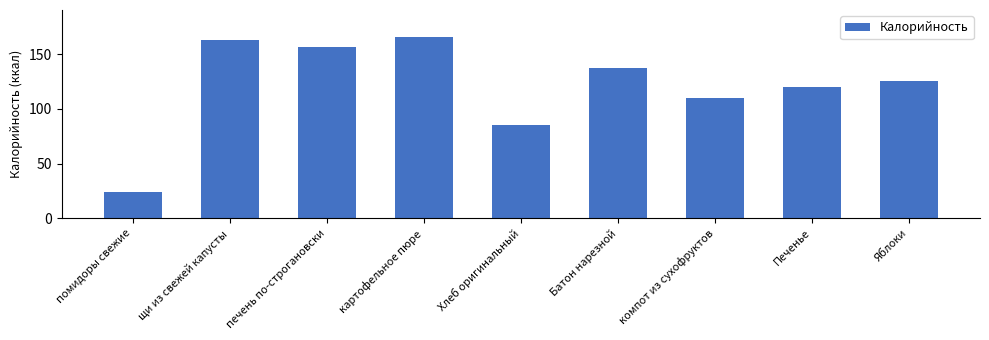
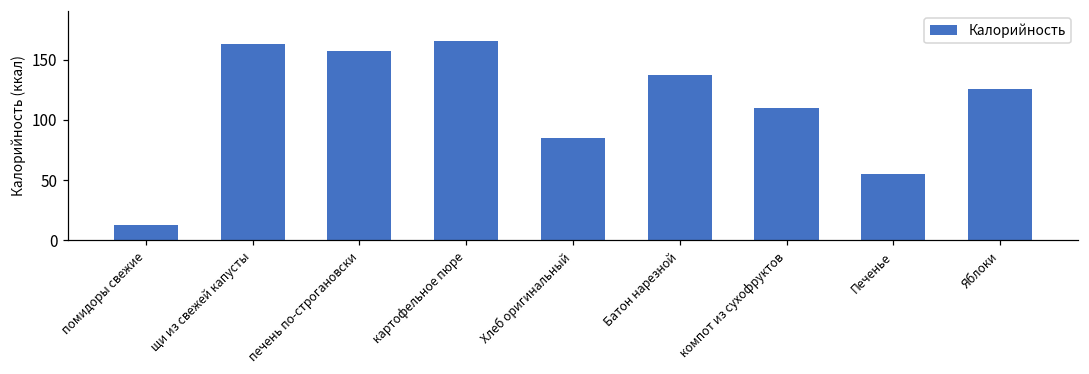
помидоры свежие: 24 -> 13
Печенье: 120 -> 55
